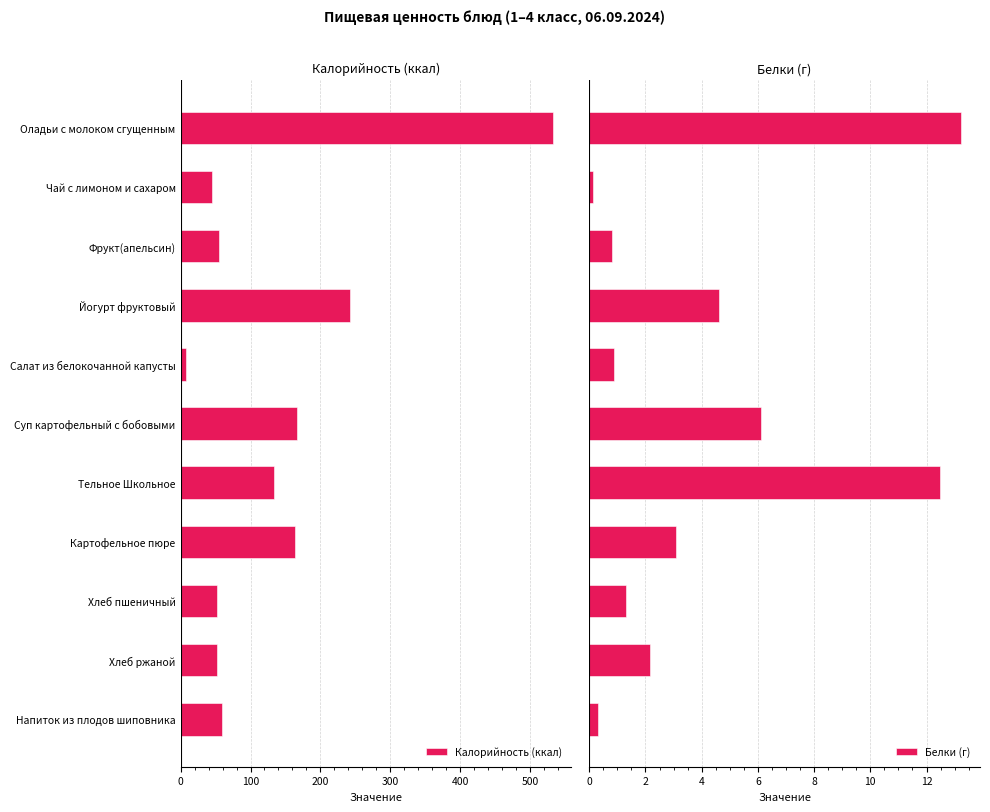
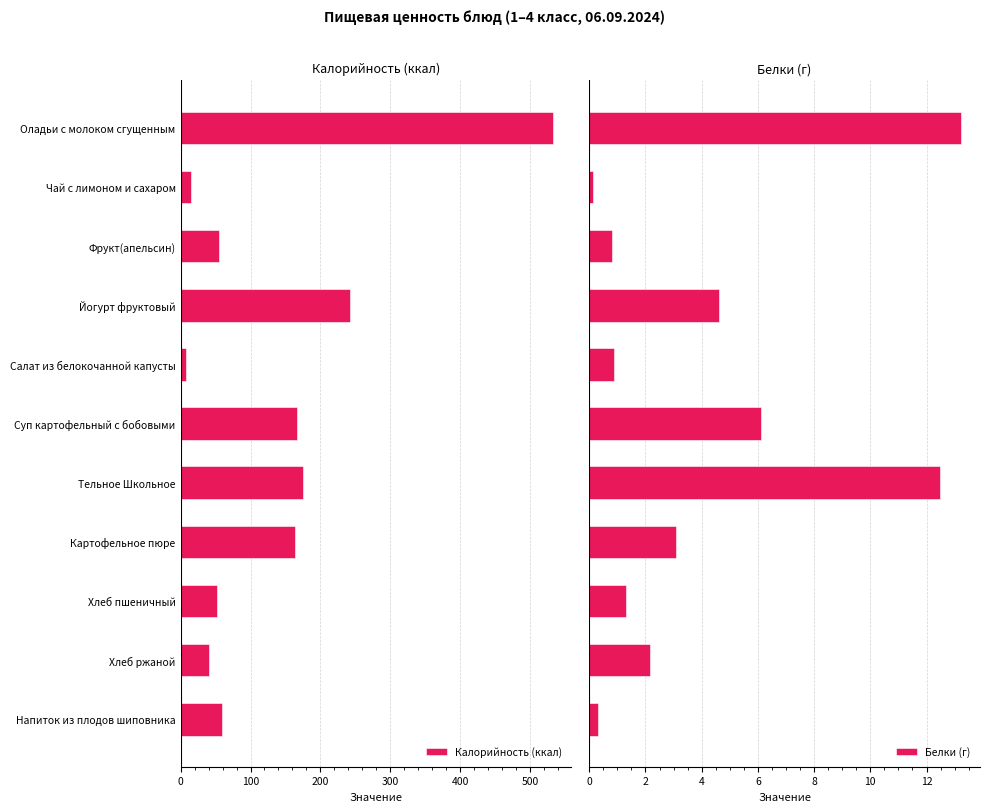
Калорийность (ккал), Чай с лимоном и сахаром: 40 -> 20
Калорийность (ккал), Тельное Школьное: 130 -> 170
Калорийность (ккал), Хлеб ржаной: 50 -> 40
